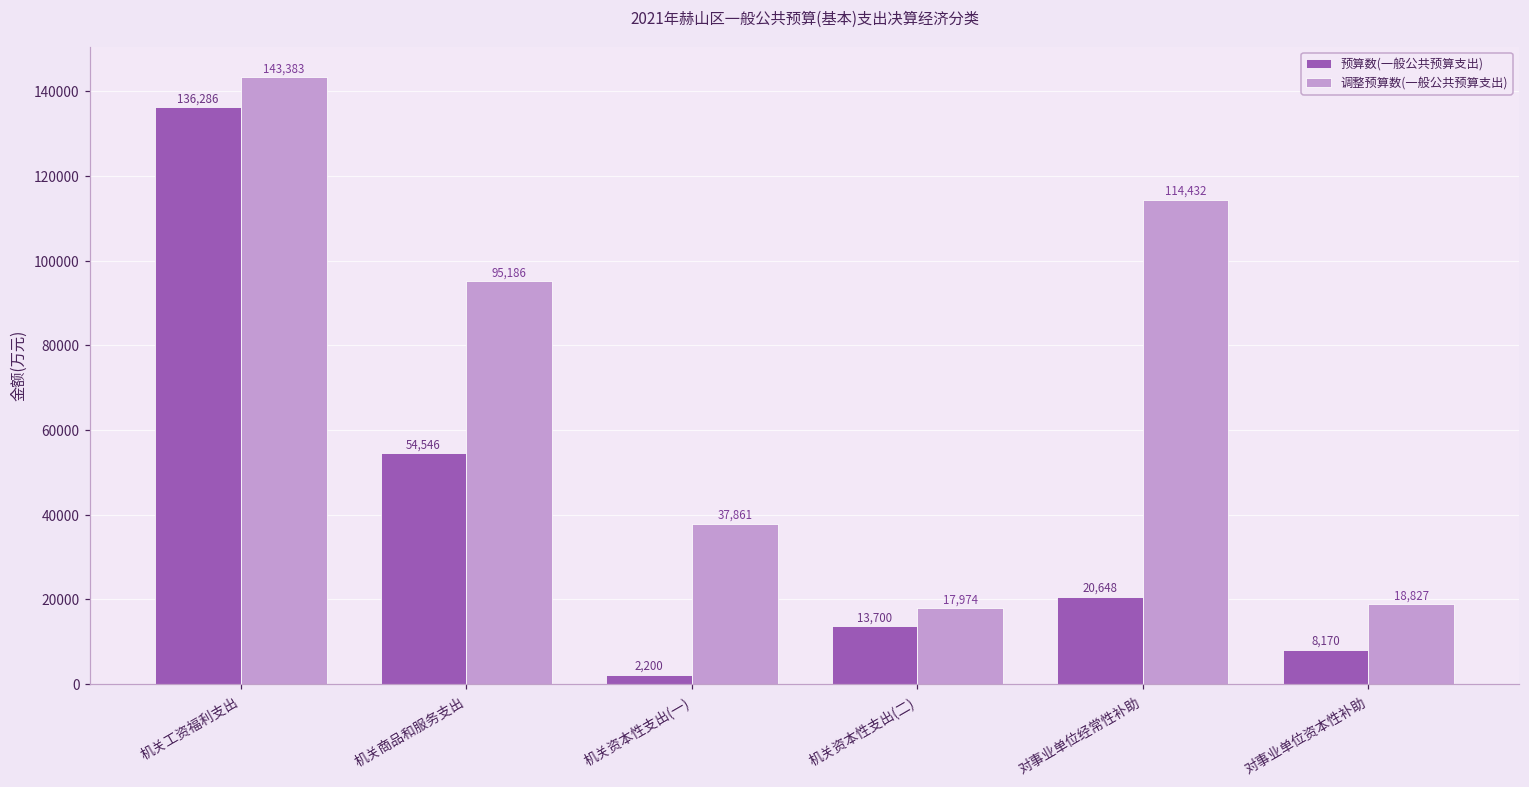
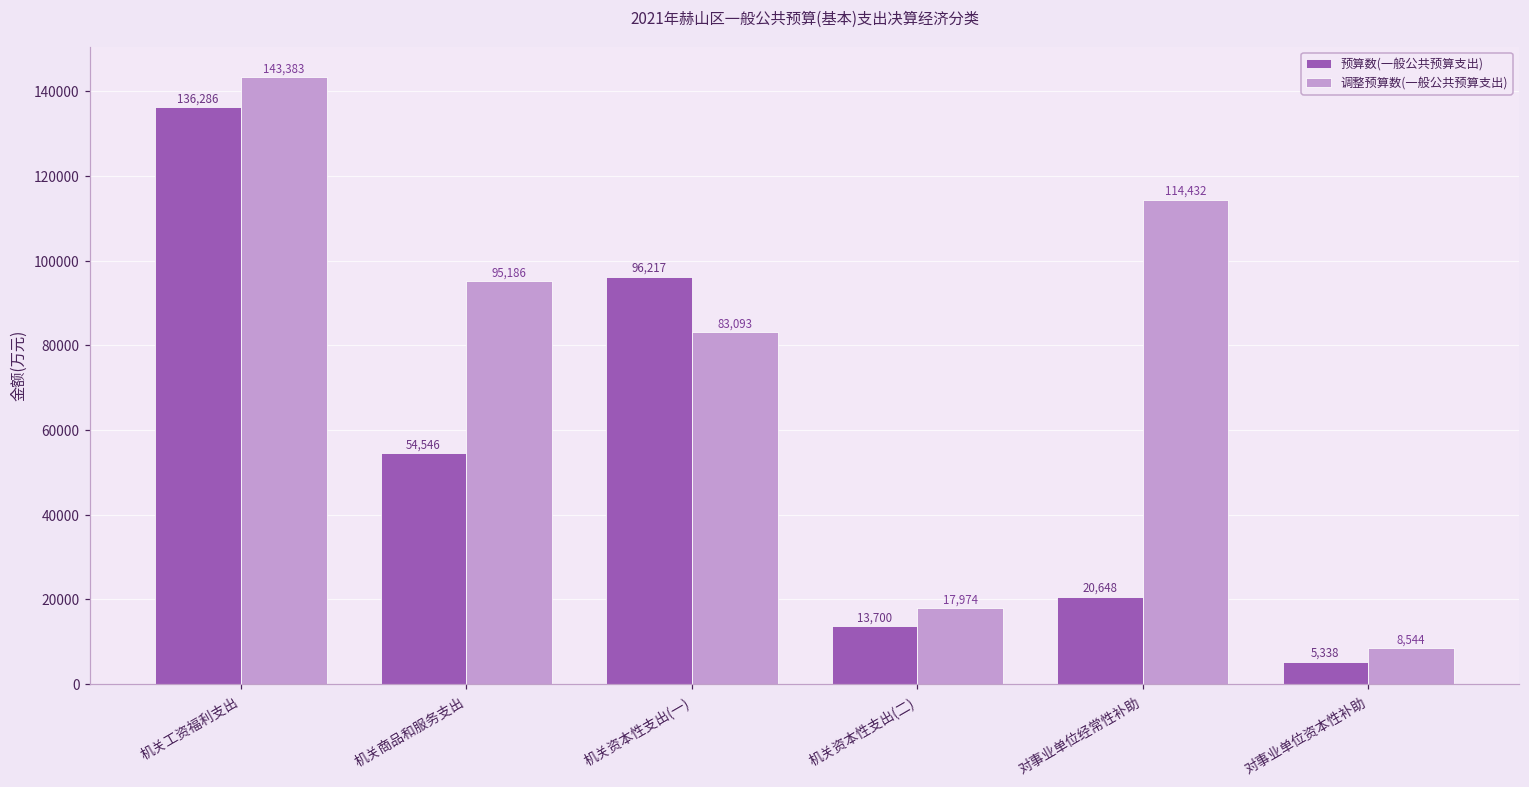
预算数(一般公共预算支出), 机关资本性支出(一): 2,200 -> 96,217
调整预算数(一般公共预算支出), 机关资本性支出(一): 37,861 -> 83,093
预算数(一般公共预算支出), 对事业单位资本性补助: 8,170 -> 5,338
调整预算数(一般公共预算支出), 对事业单位资本性补助: 18,827 -> 8,544
